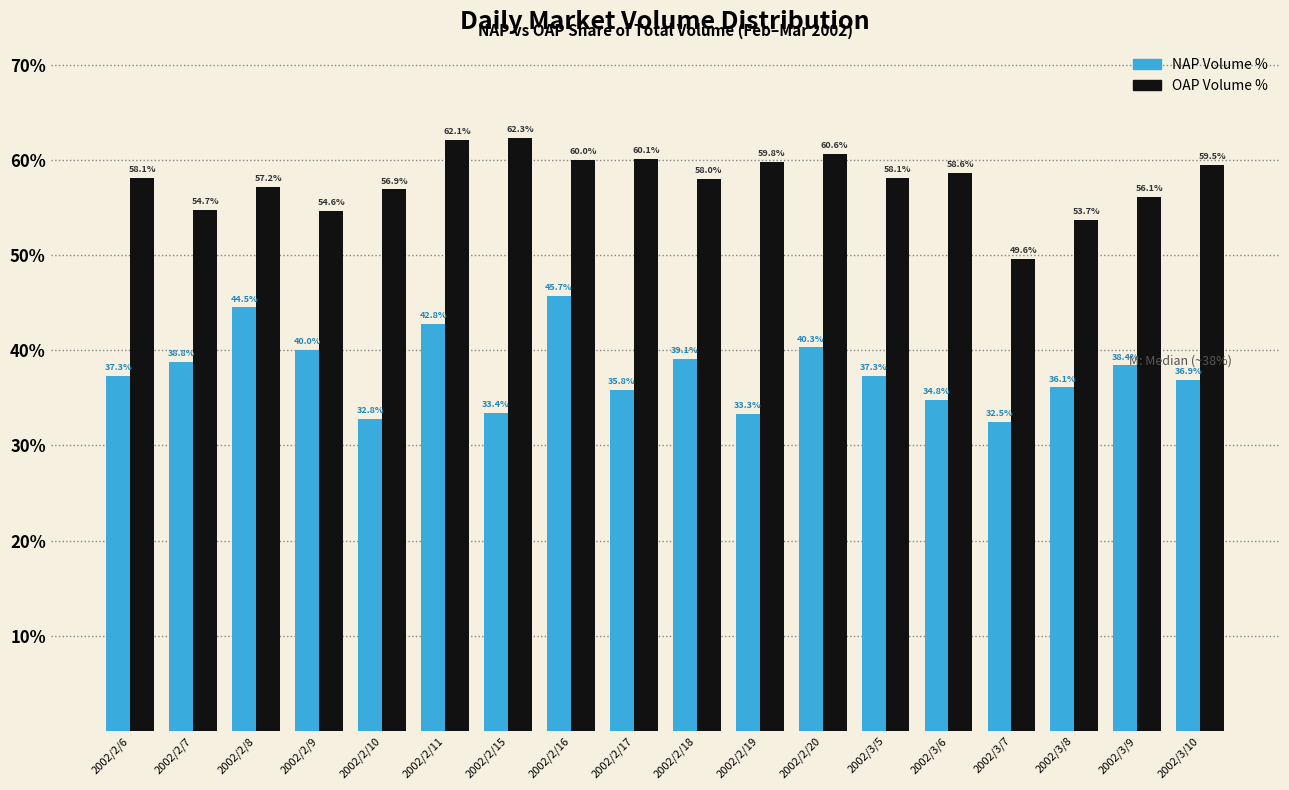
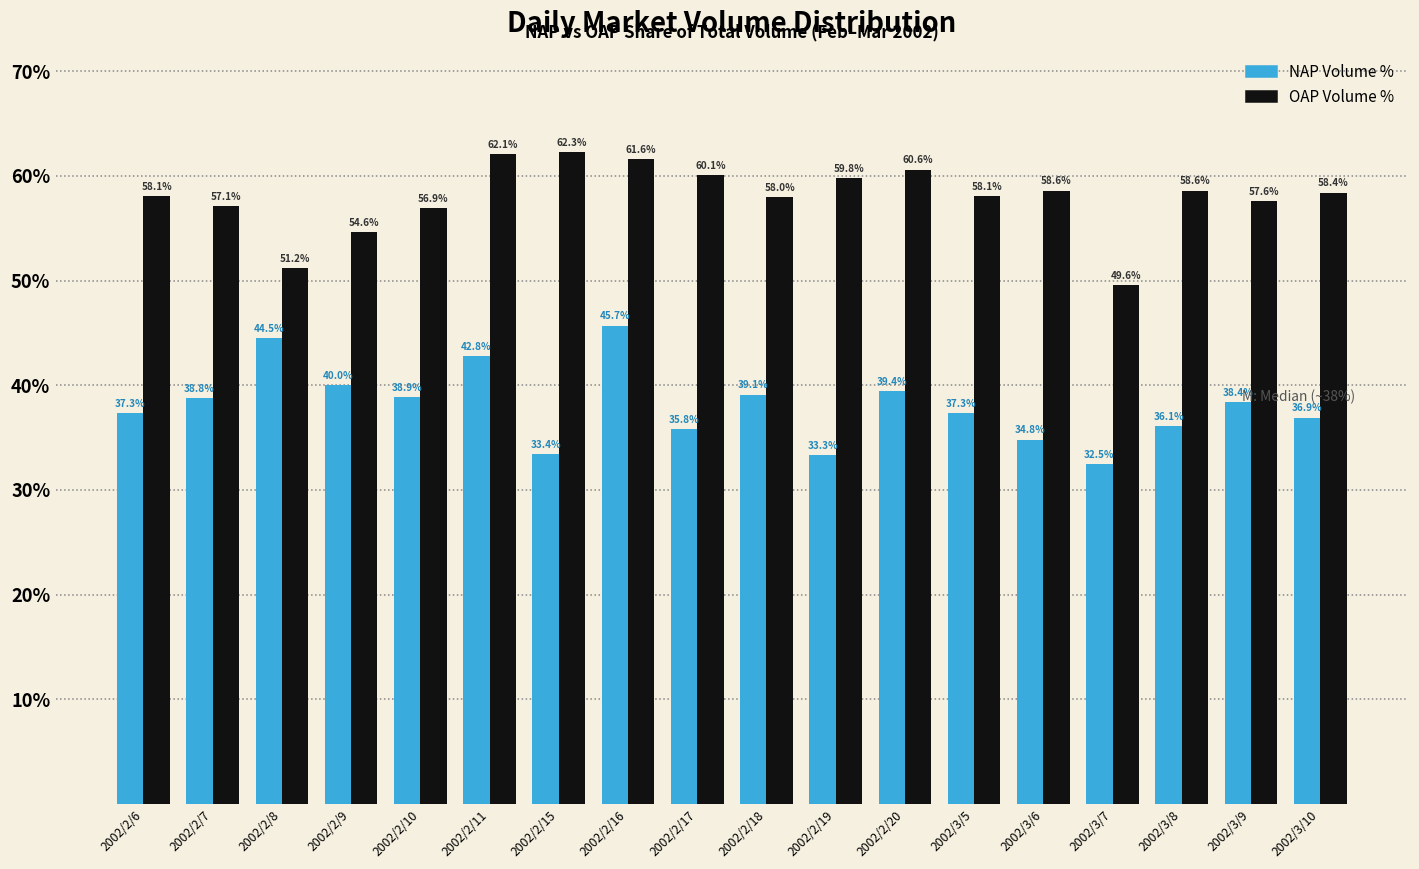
OAP Volume %, 2002/2/7: 54.7% -> 57.1%
OAP Volume %, 2002/2/8: 57.2% -> 51.2%
NAP Volume %, 2002/2/10: 32.8% -> 38.9%
OAP Volume %, 2002/2/16: 60.0% -> 61.6%
NAP Volume %, 2002/2/20: 40.3% -> 39.4%
OAP Volume %, 2002/3/8: 53.7% -> 58.6%
OAP Volume %, 2002/3/9: 56.1% -> 57.6%
OAP Volume %, 2002/3/10: 59.5% -> 58.4%
